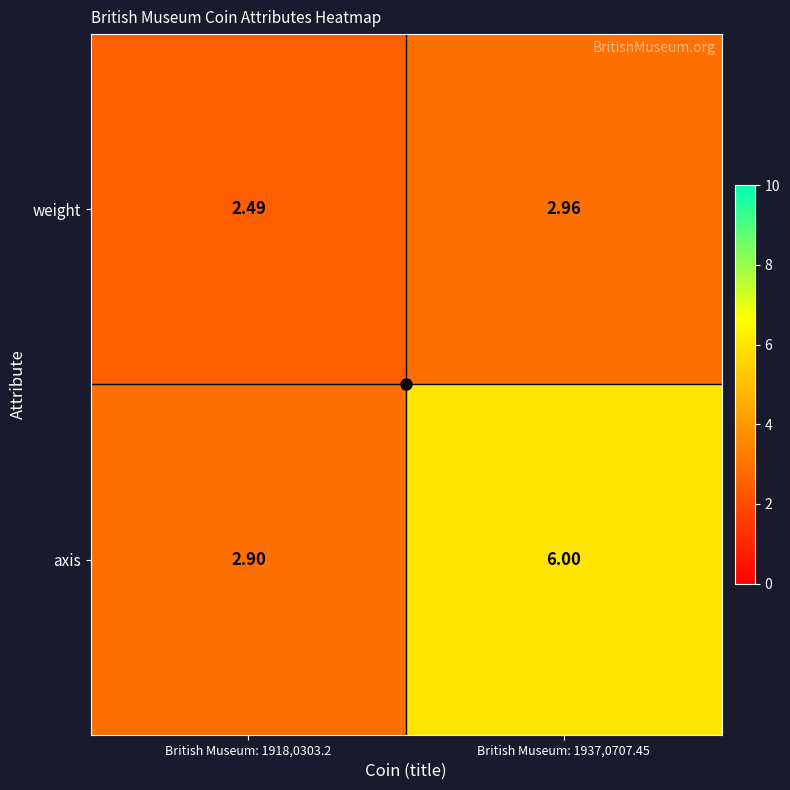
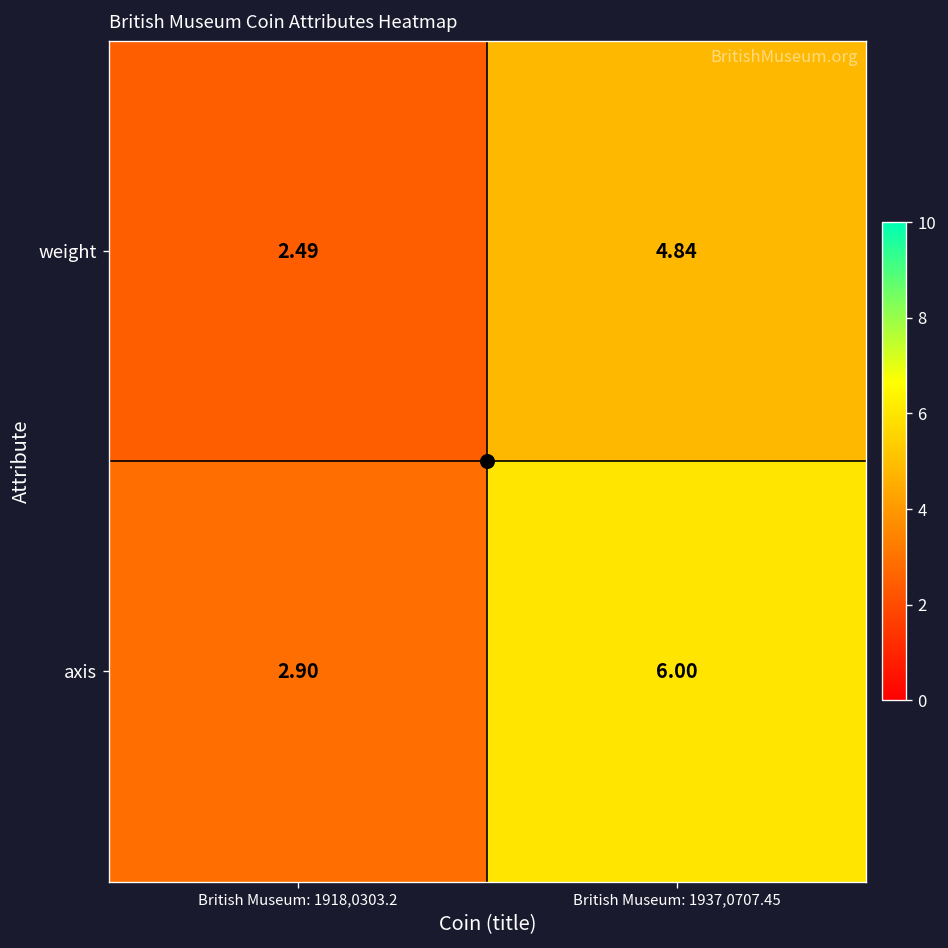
weight, British Museum: 1937,0707.45: 2.96 -> 4.84
